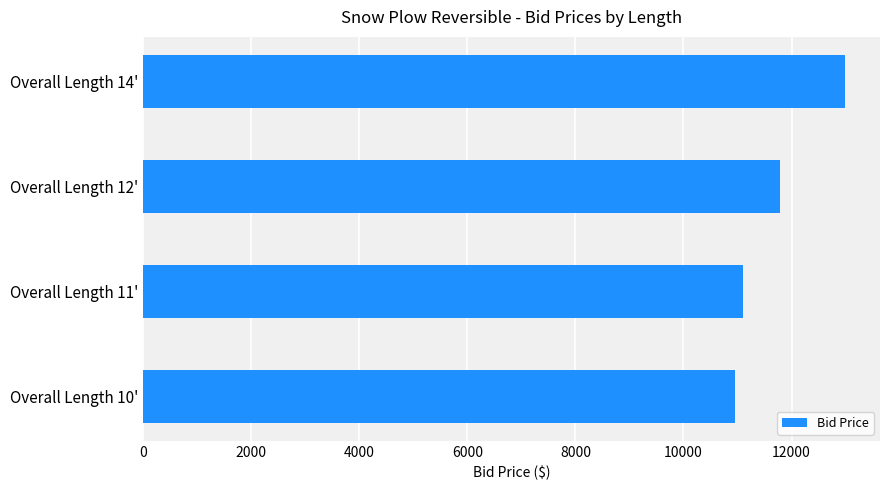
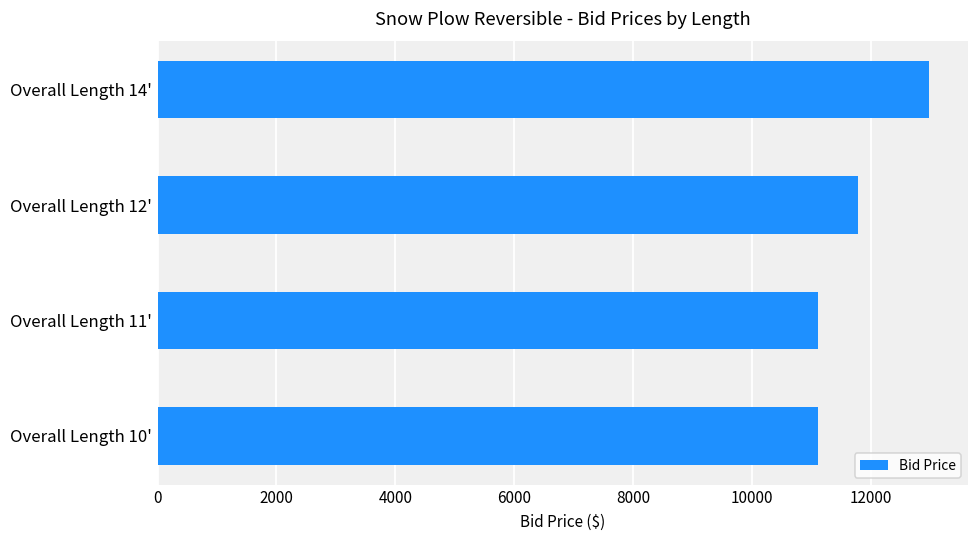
Overall Length 10': 11000 -> 11100
